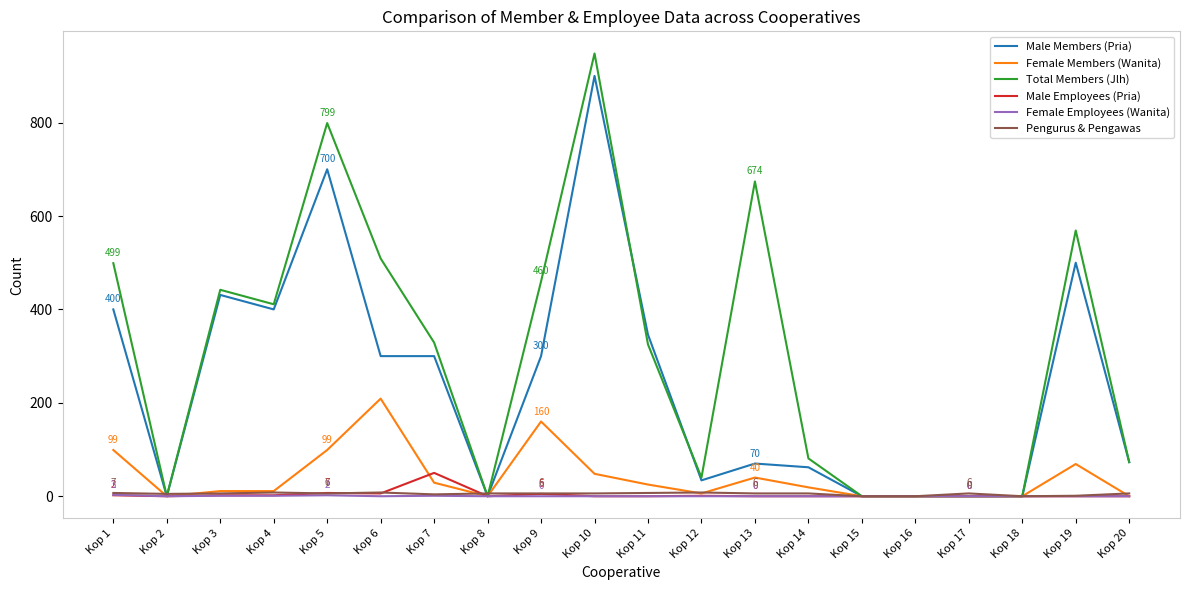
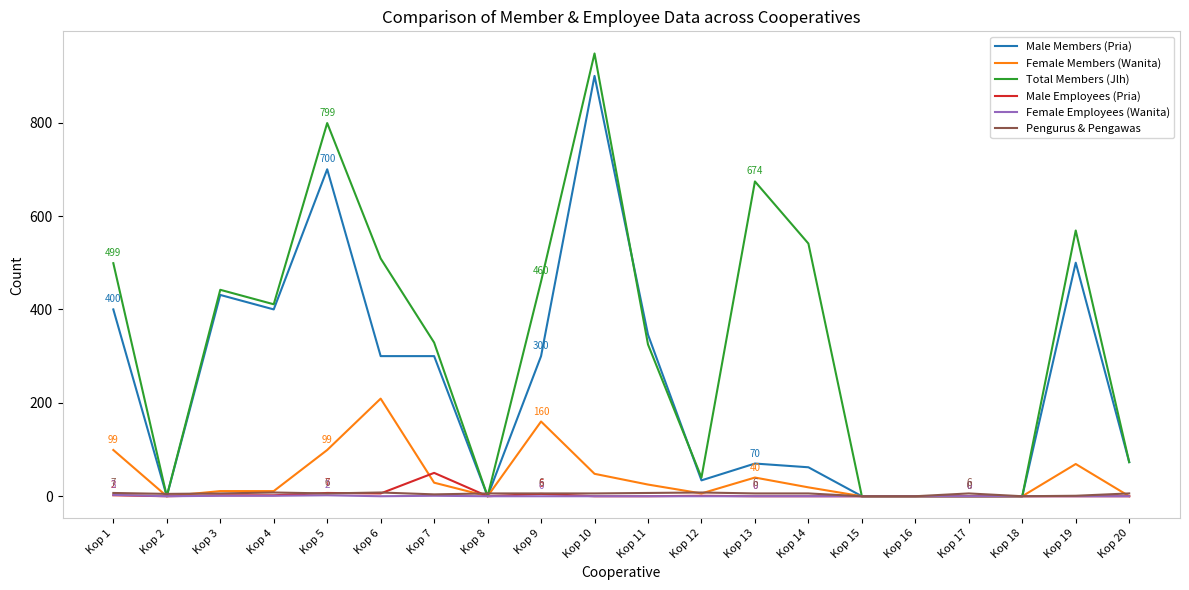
Total Members (Jlh), Kop 14: 80 -> 540
